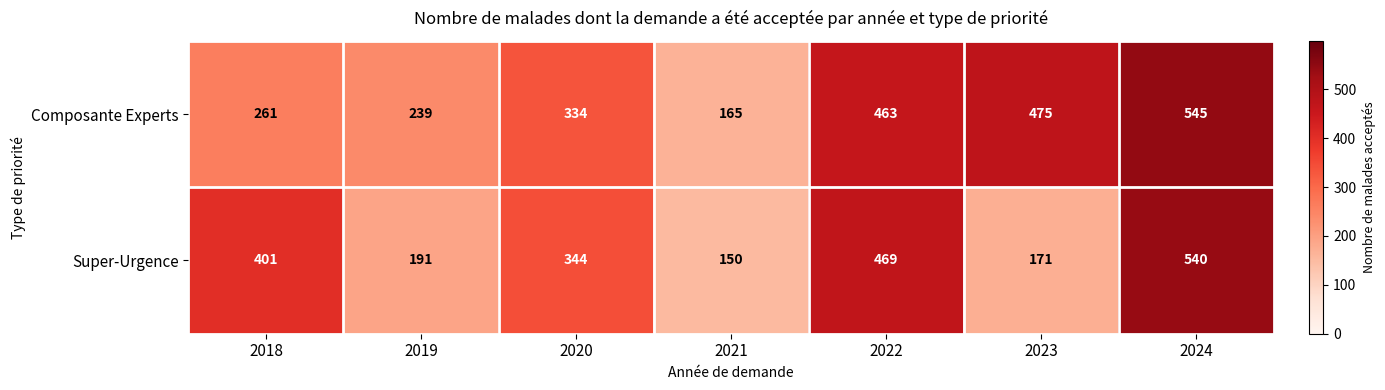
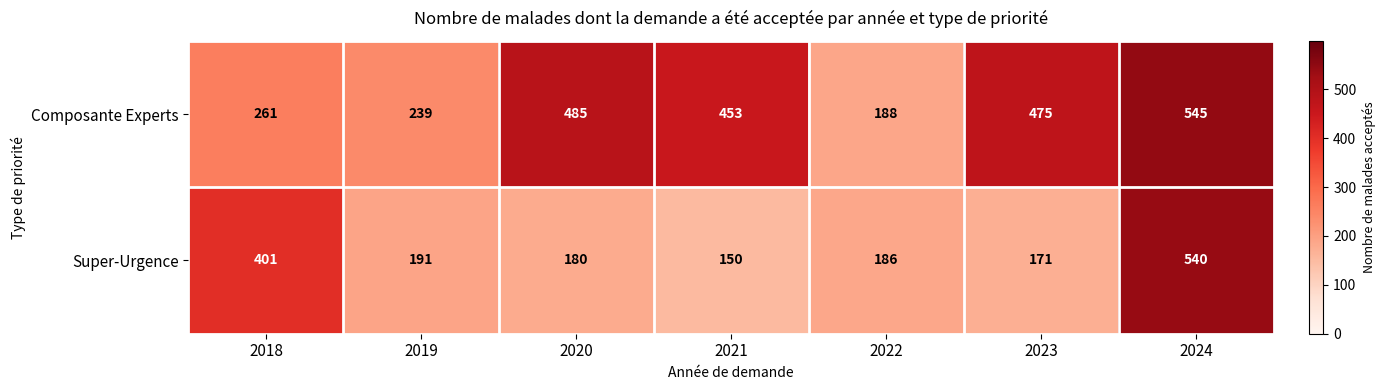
Composante Experts, 2020: 334 -> 485
Composante Experts, 2021: 165 -> 453
Composante Experts, 2022: 463 -> 188
Super-Urgence, 2020: 344 -> 180
Super-Urgence, 2022: 469 -> 186
